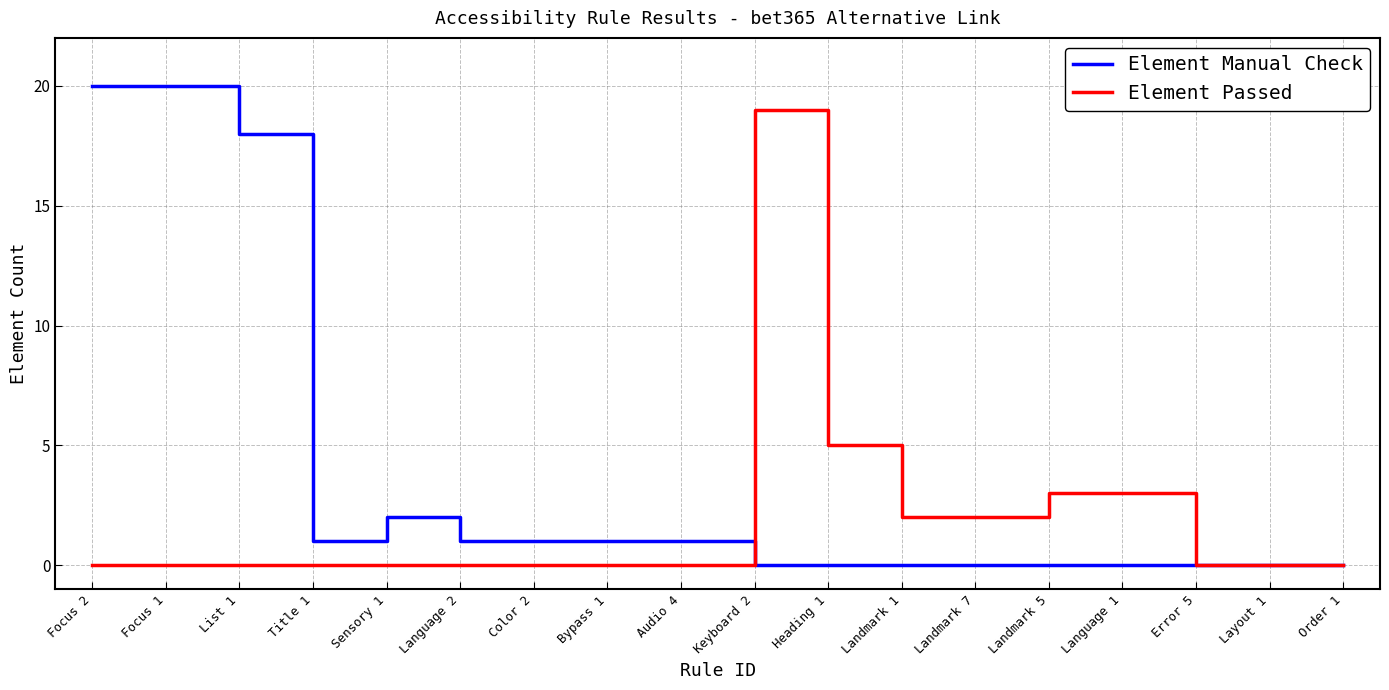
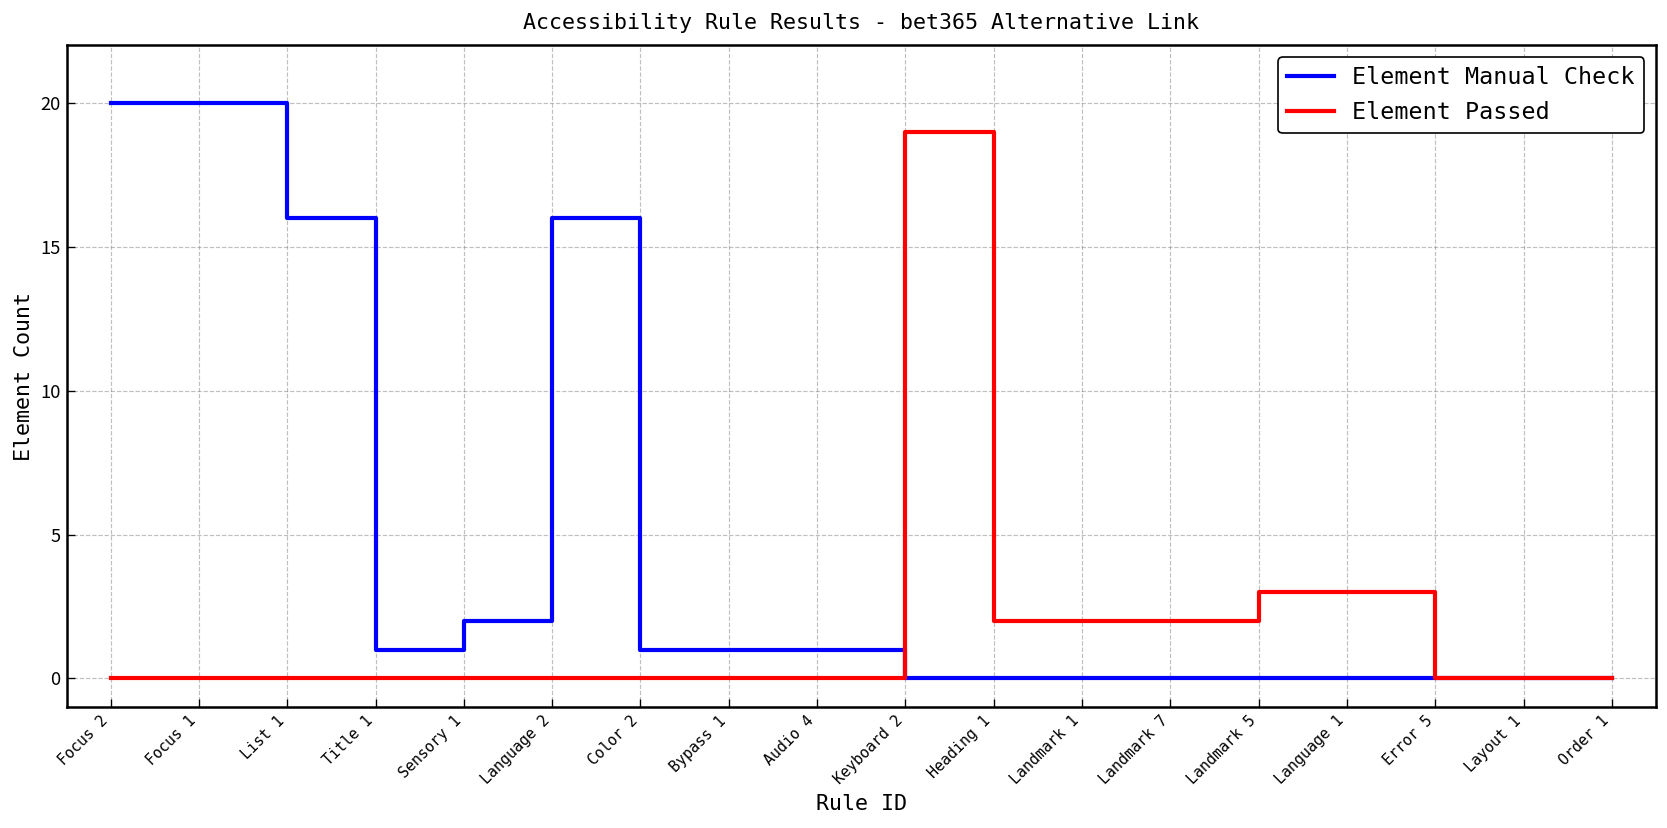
Element Manual Check, List 1: 18 -> 16
Element Manual Check, Language 2: 1 -> 16
Element Passed, Heading 1: 5 -> 2
